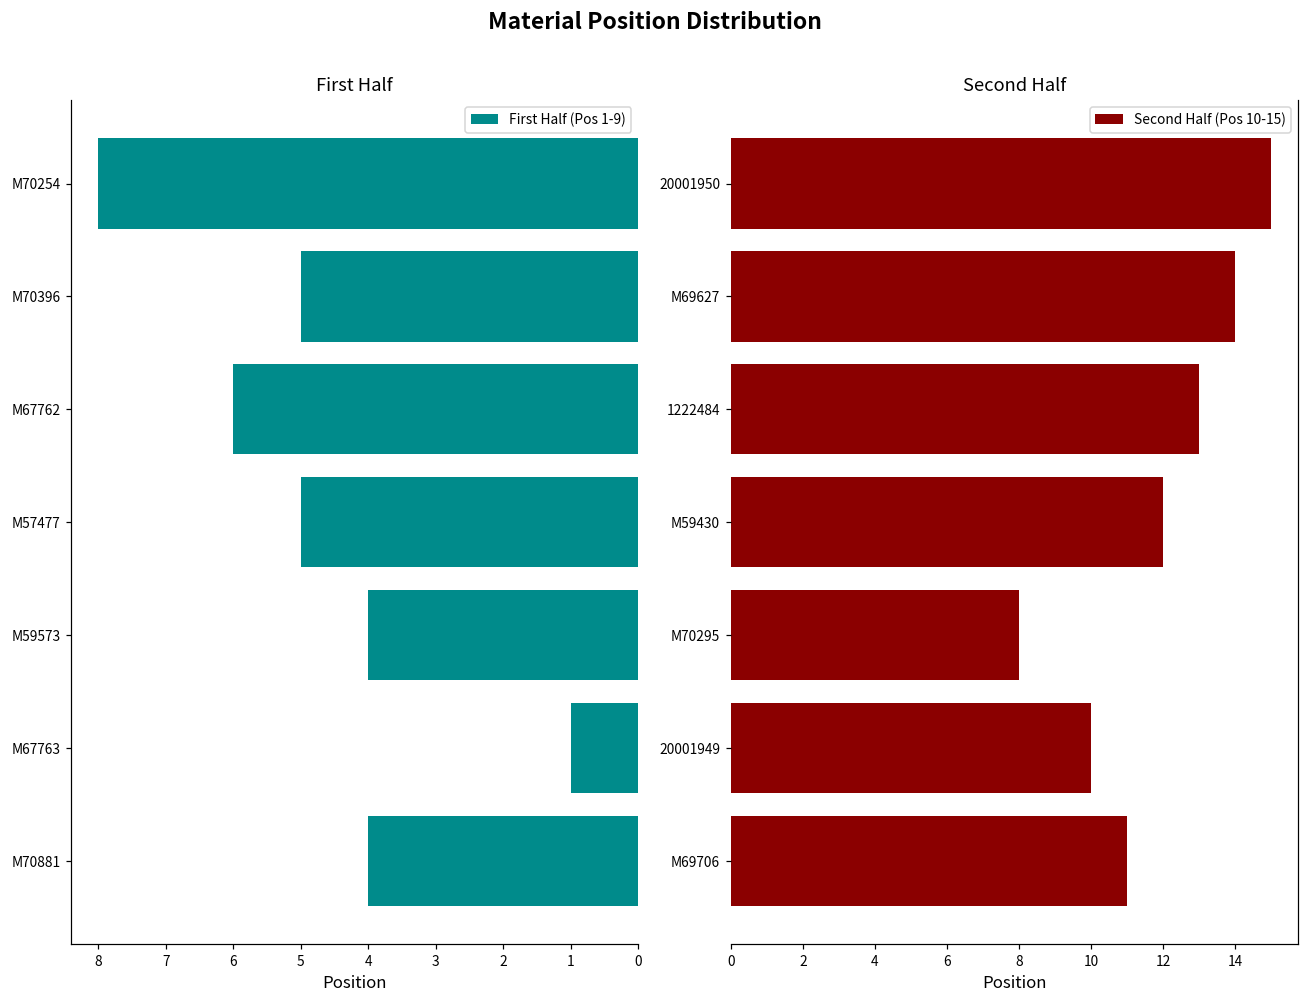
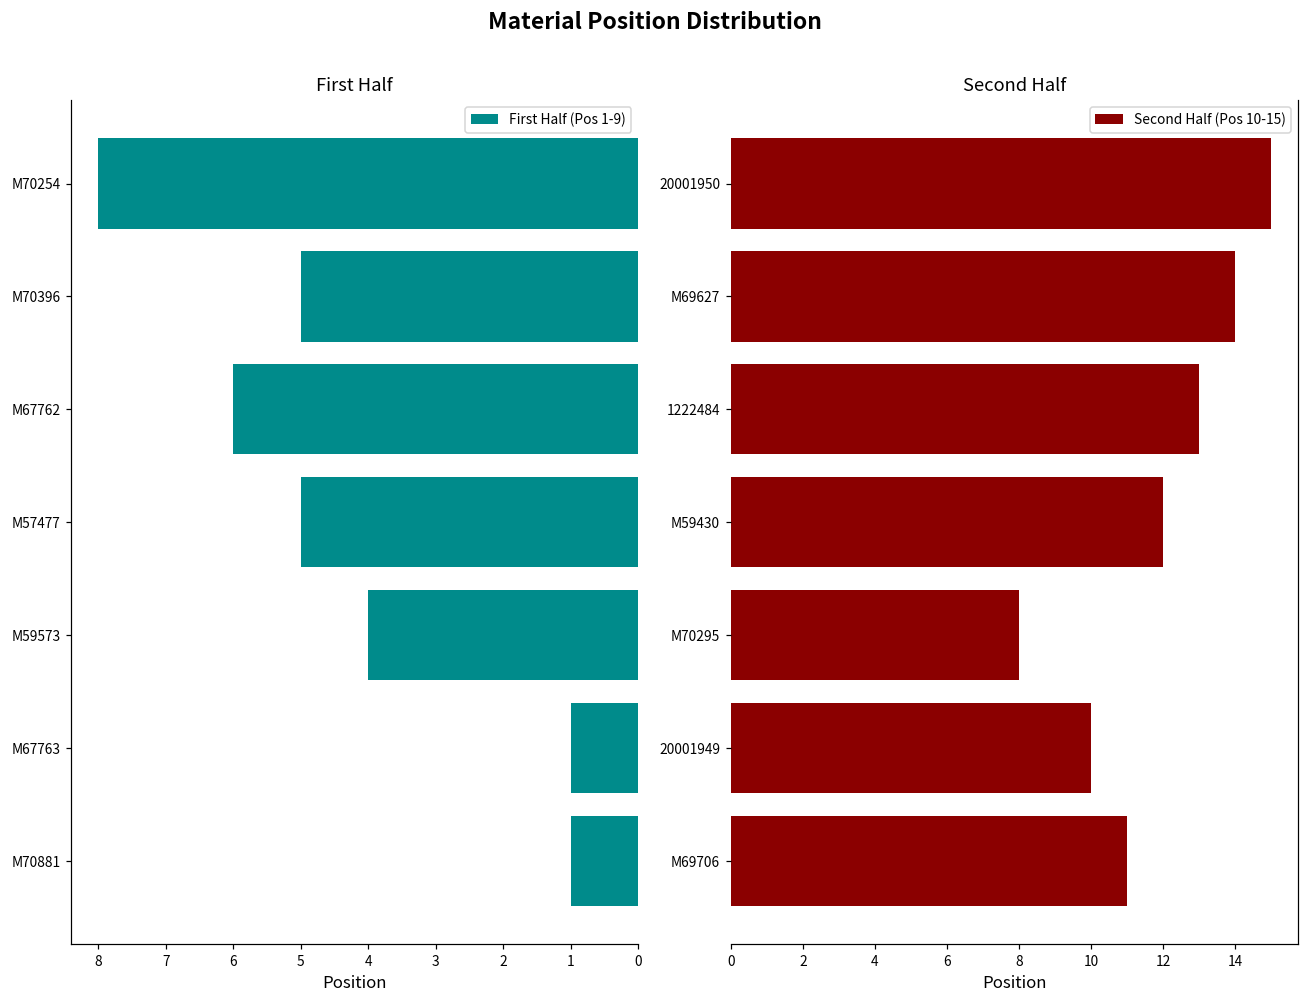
First Half, M70881: 4 -> 1
